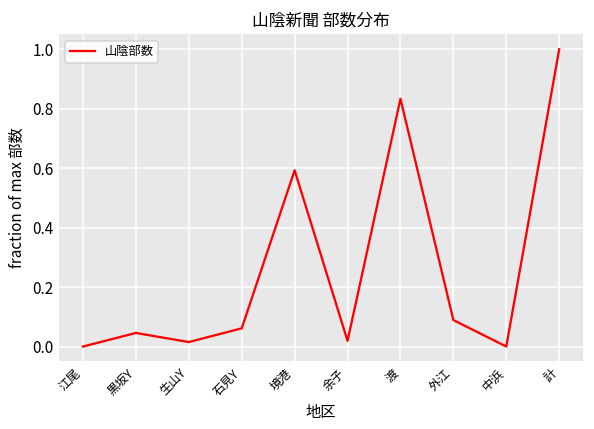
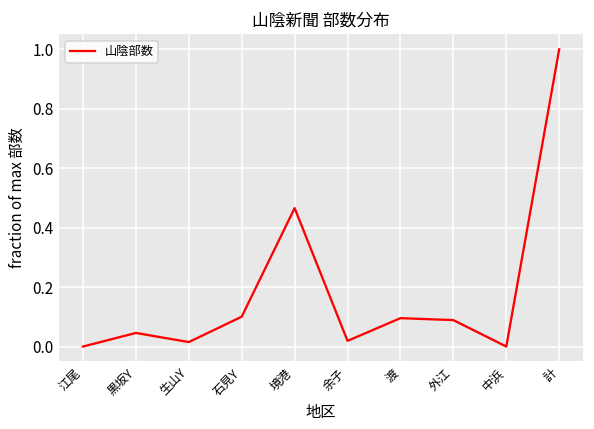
石見Y: 0.06 -> 0.10
境港: 0.59 -> 0.47
渡: 0.83 -> 0.10
